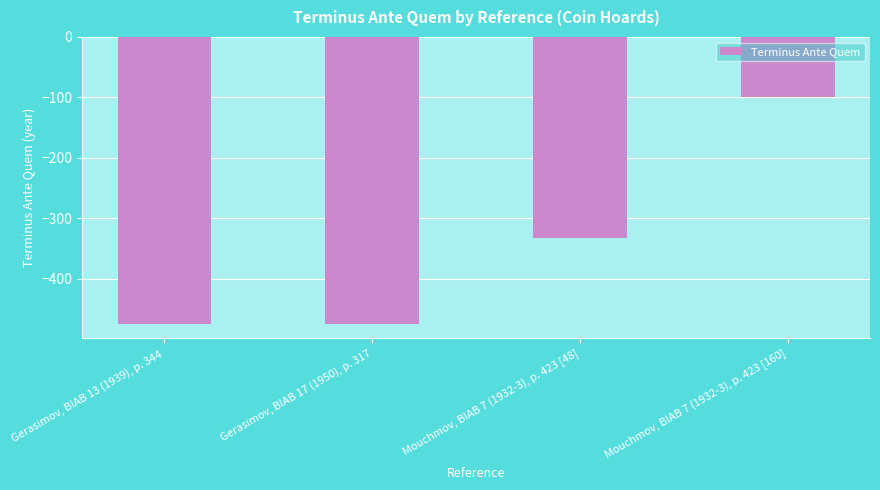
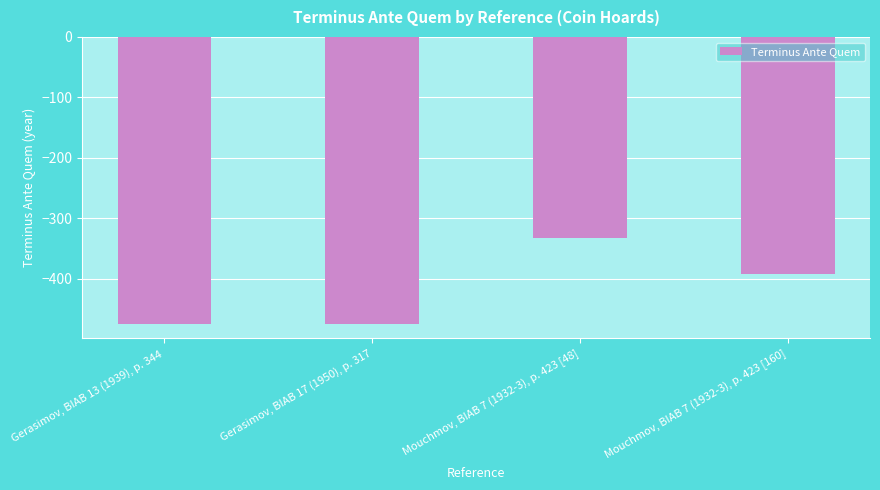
Mouchmov, BIAB 7 (1932-3), p. 423 [160]: -100 -> -390
